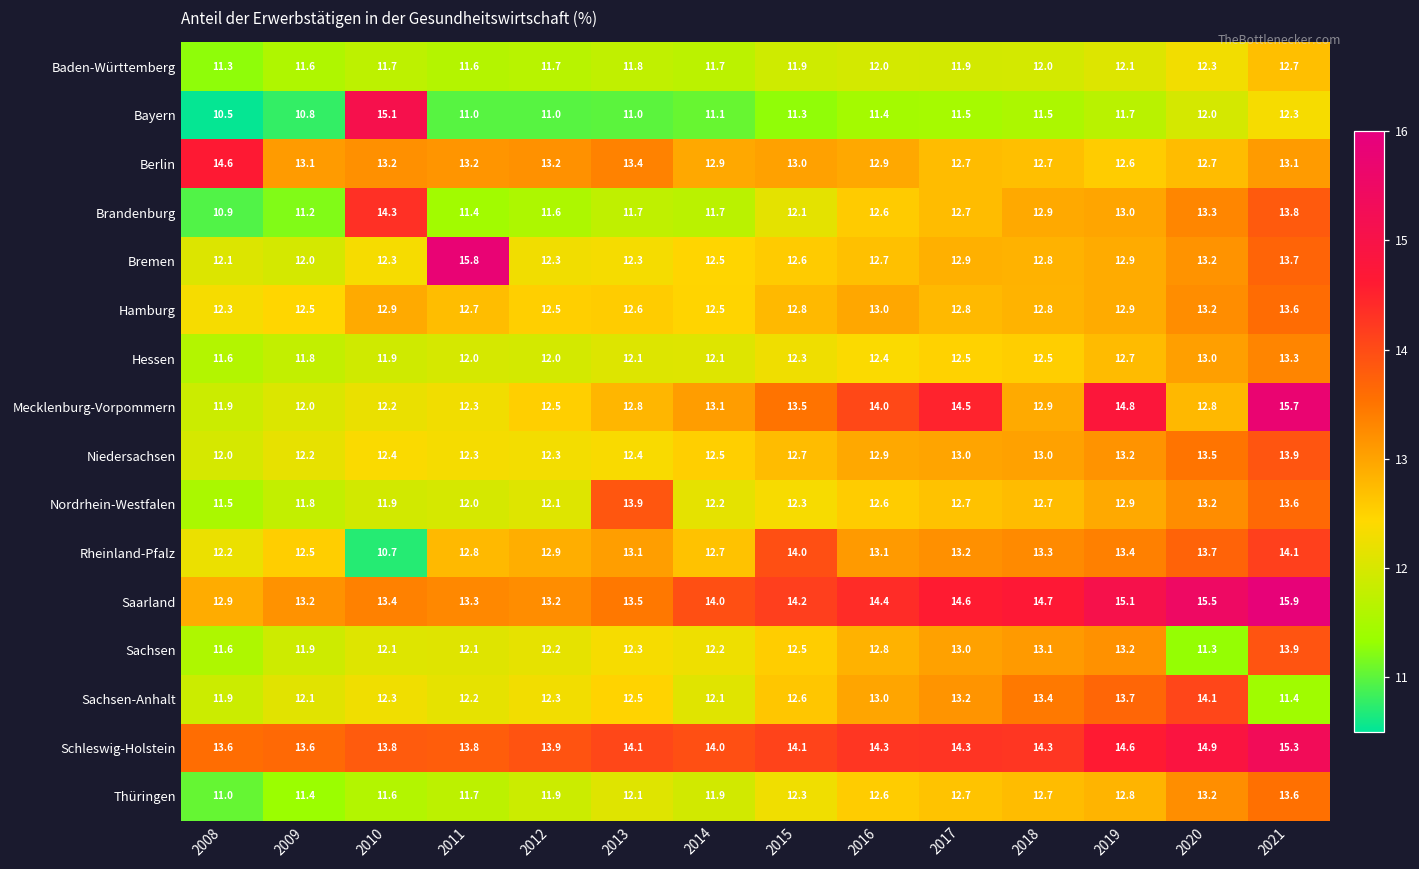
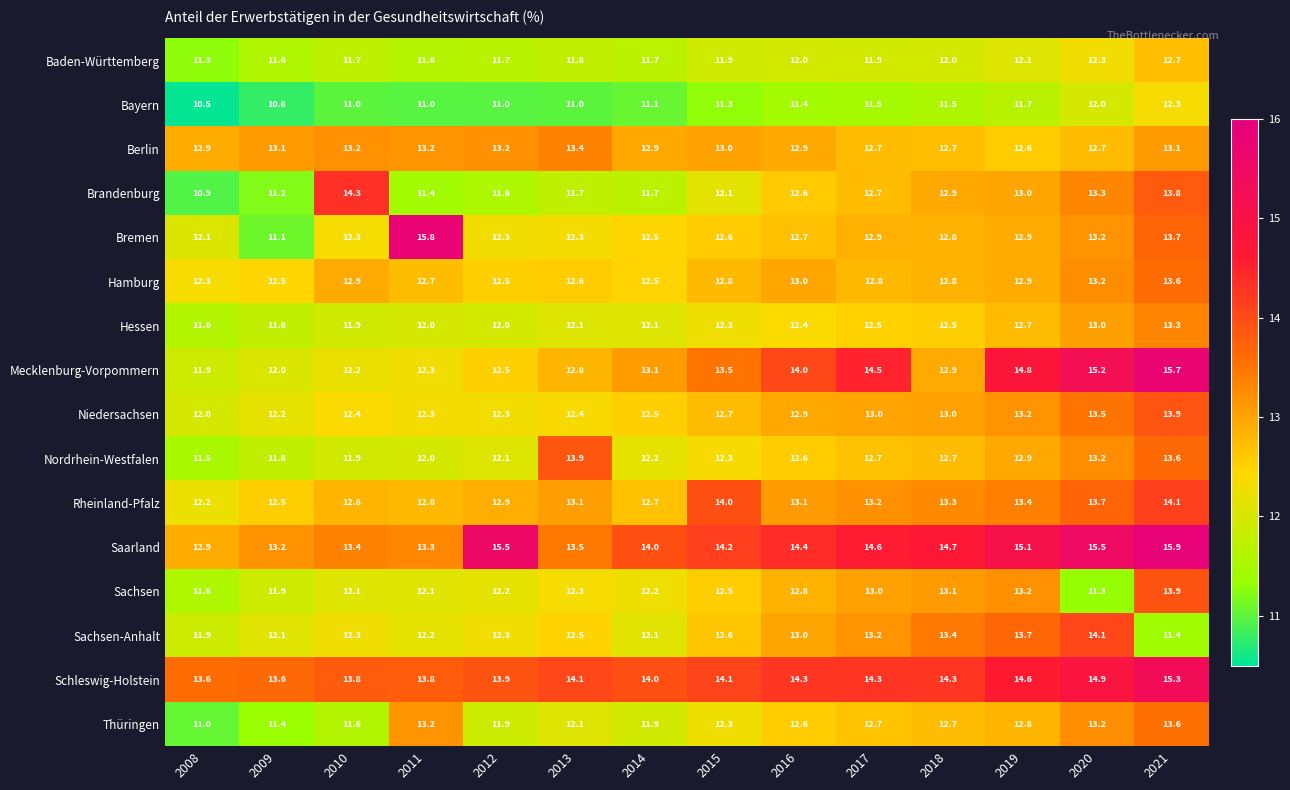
Bayern, 2010: 15.1 -> 11.0
Berlin, 2008: 14.6 -> 12.9
Bremen, 2009: 12.0 -> 11.1
Mecklenburg-Vorpommern, 2020: 12.8 -> 15.2
Rheinland-Pfalz, 2010: 10.7 -> 12.8
Saarland, 2012: 13.2 -> 15.5
Thüringen, 2011: 11.7 -> 13.2
